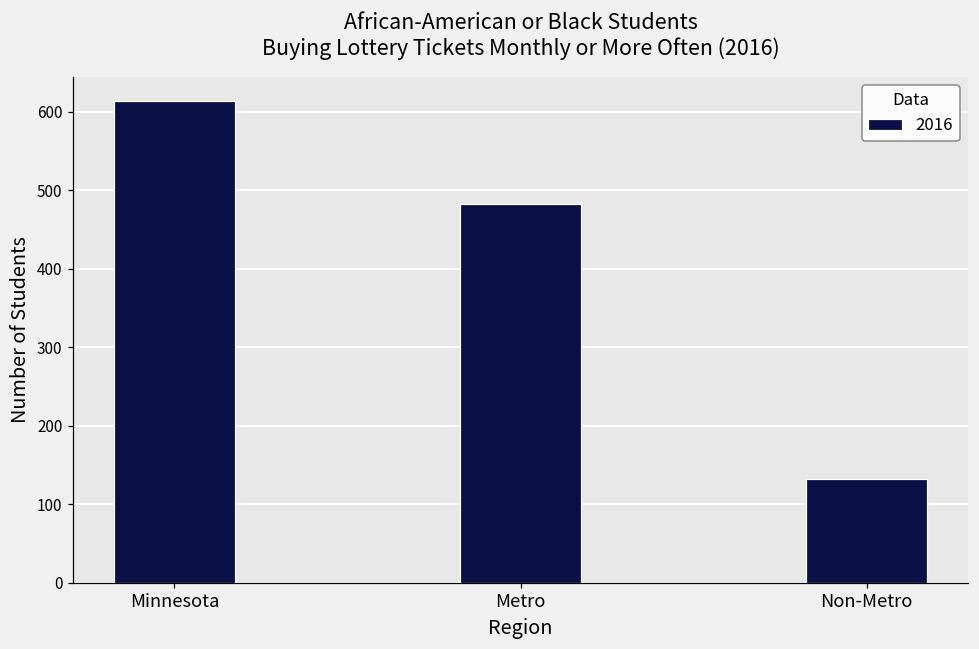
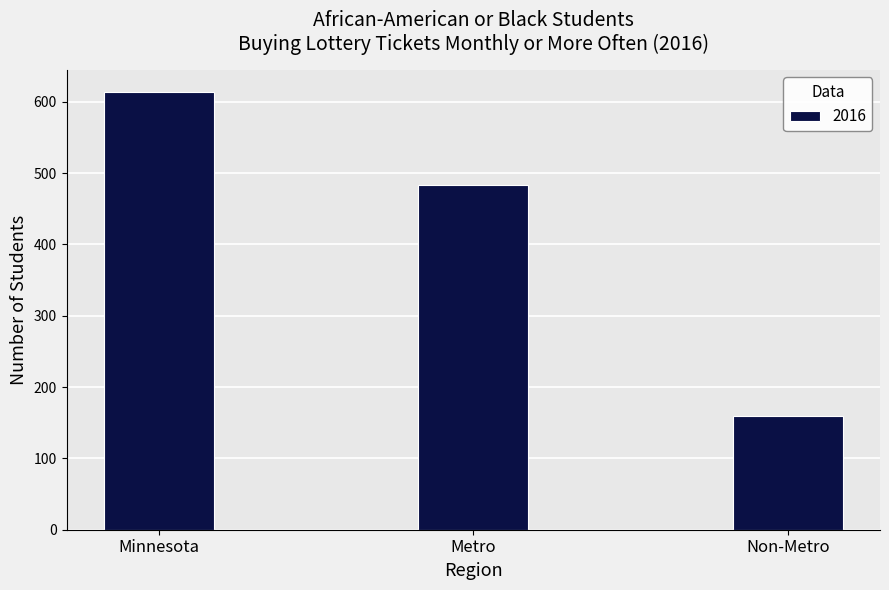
Non-Metro: 130 -> 160
